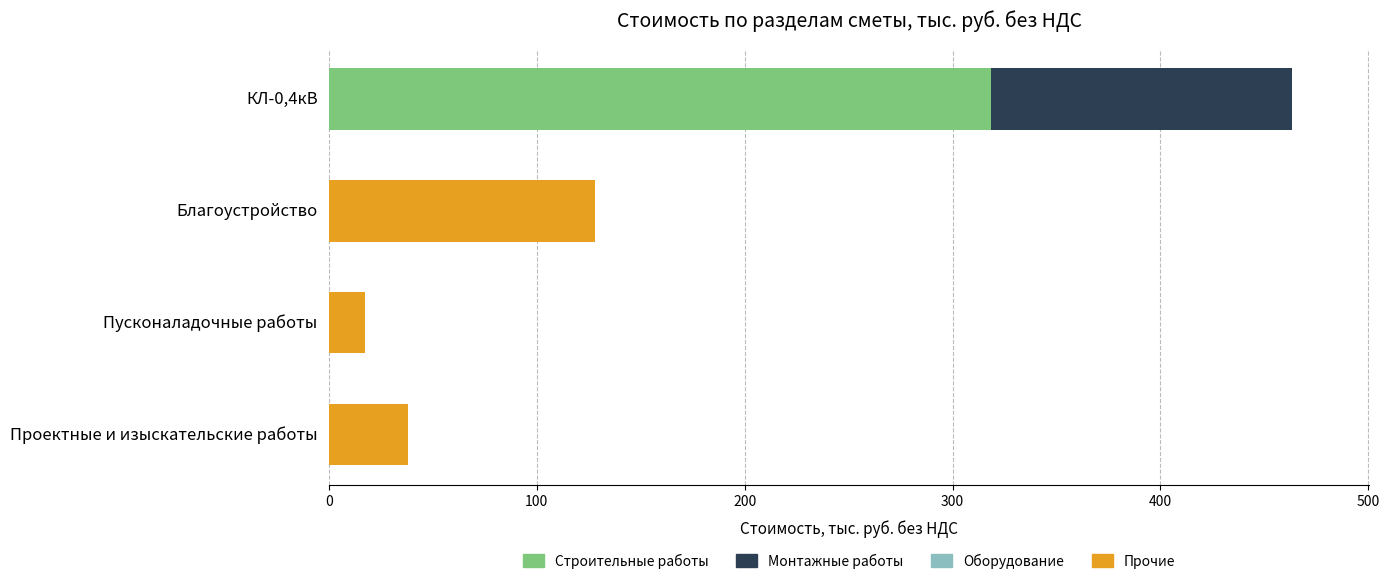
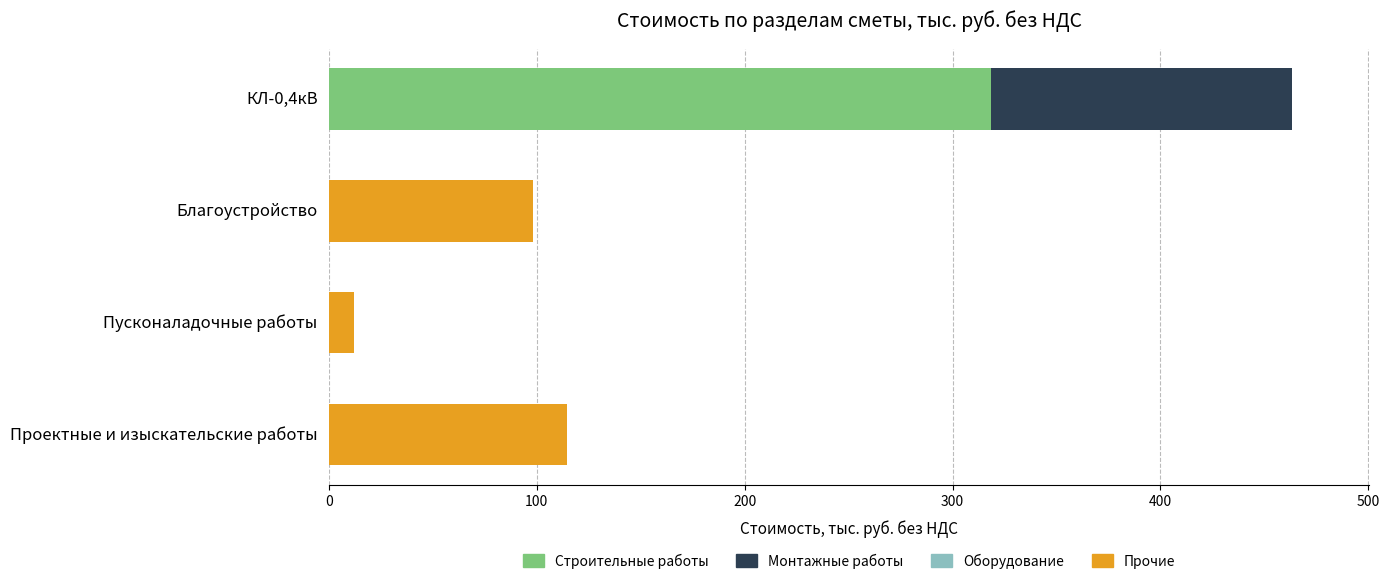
Прочие, Благоустройство: 128 -> 98
Прочие, Пусконаладочные работы: 18 -> 12
Прочие, Проектные и изыскательские работы: 38 -> 115
